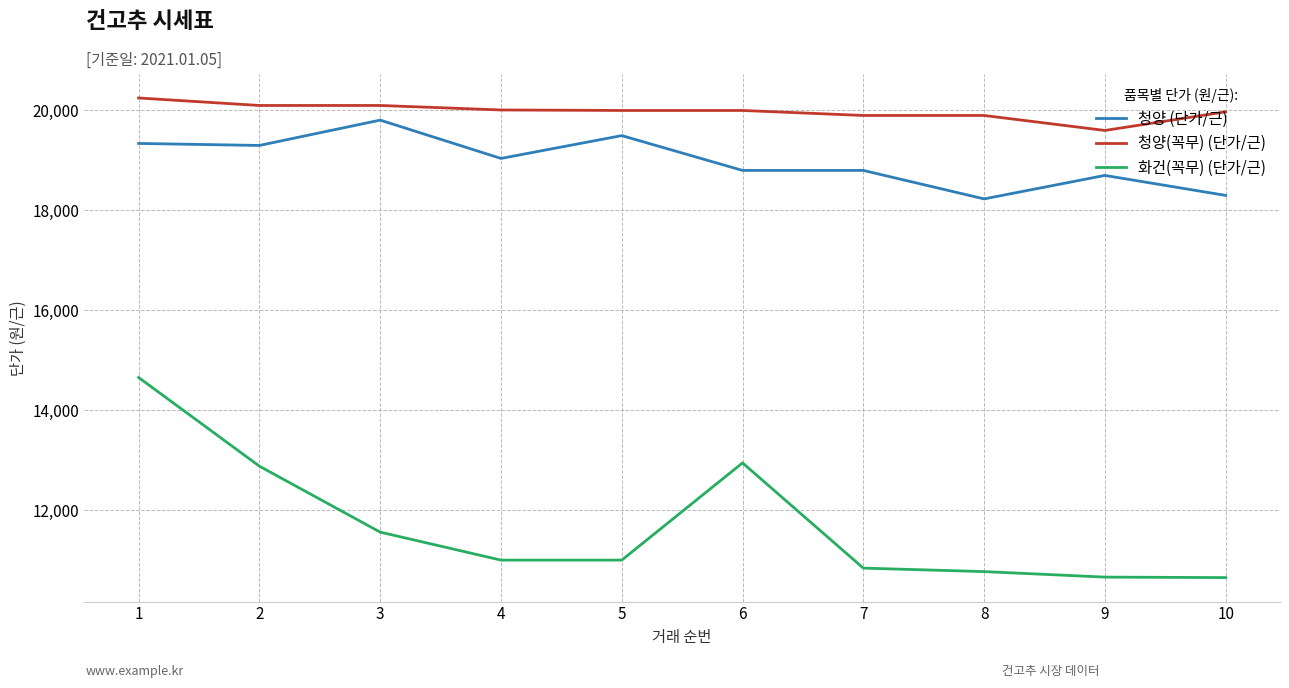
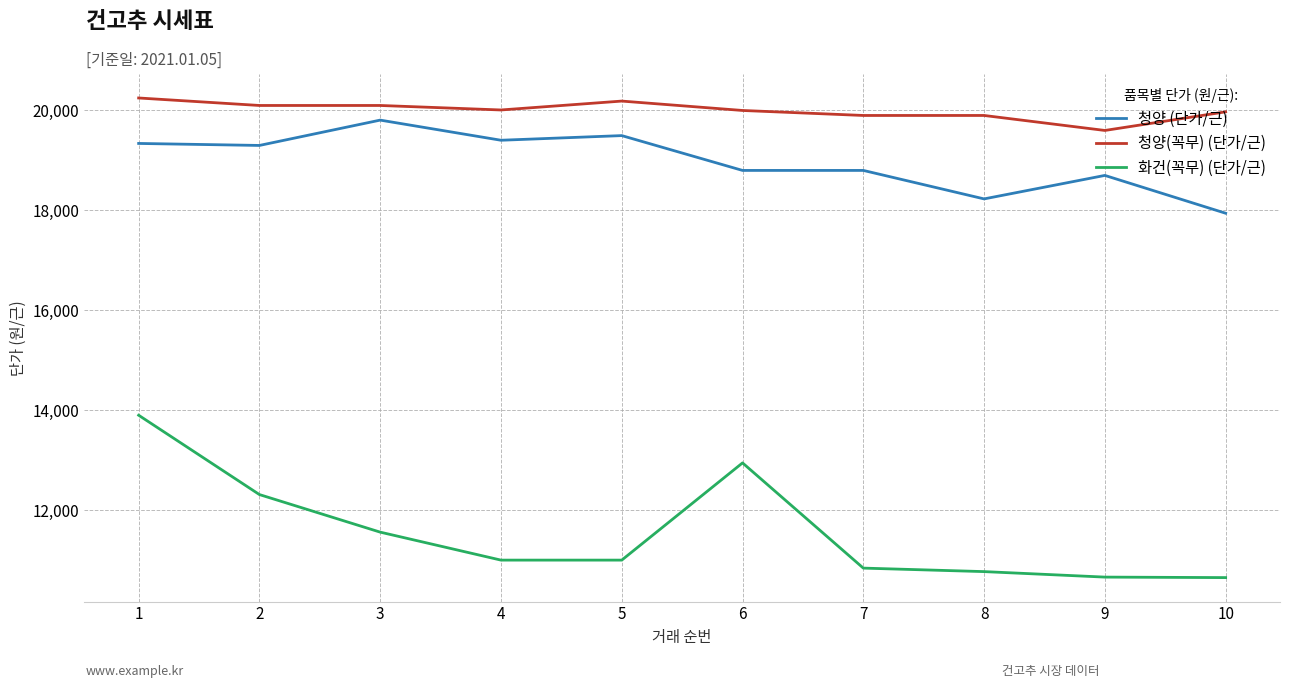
화건(꼭무) (단가/근), 1: 14,700 -> 13,900
화건(꼭무) (단가/근), 2: 12,900 -> 12,300
청양 (단가/근), 4: 19,000 -> 19,400
청양(꼭무) (단가/근), 5: 20,000 -> 20,200
청양 (단가/근), 10: 18,300 -> 17,900
